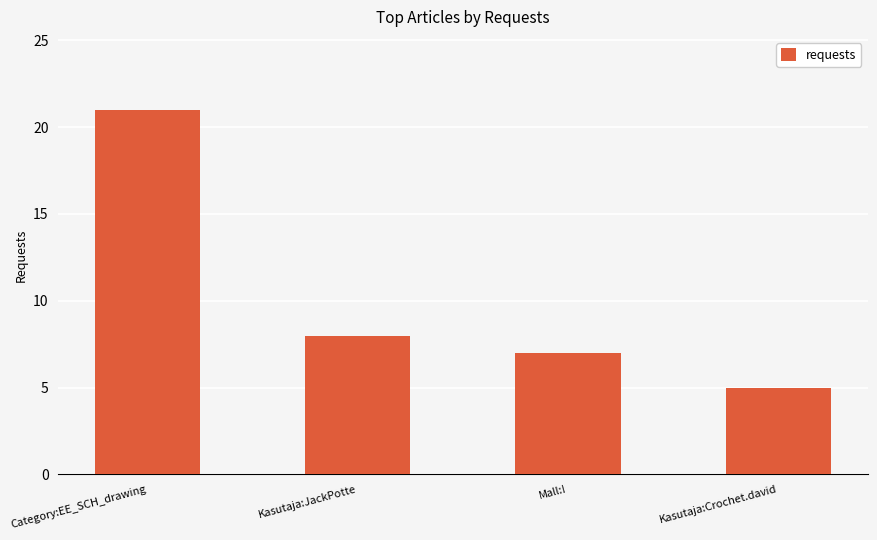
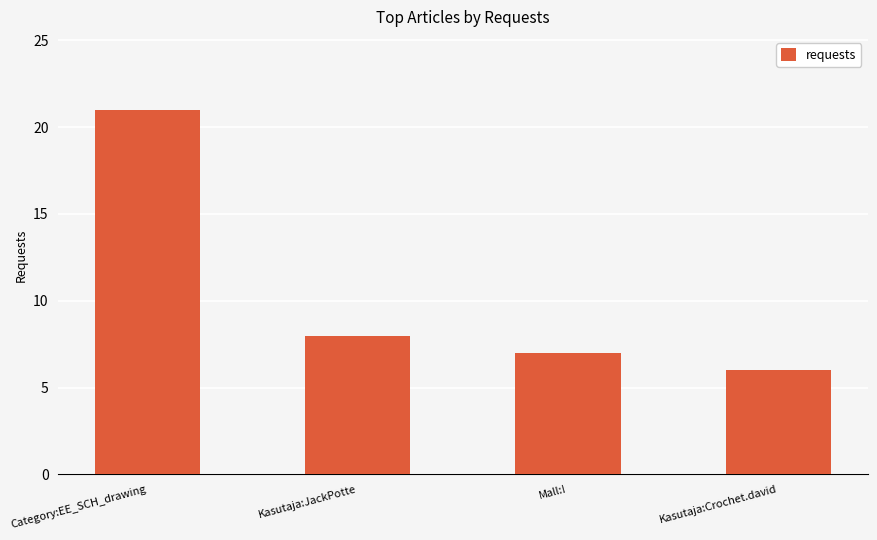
Kasutaja:Crochet.david: 5 -> 6
